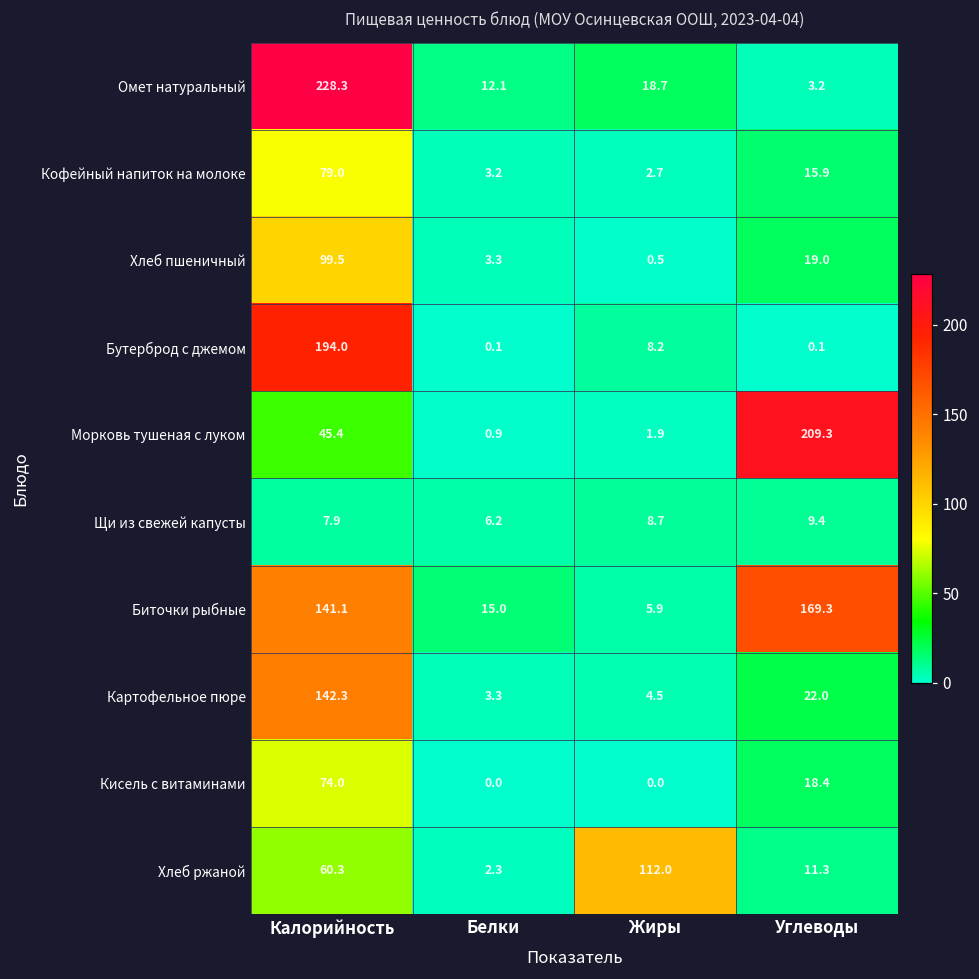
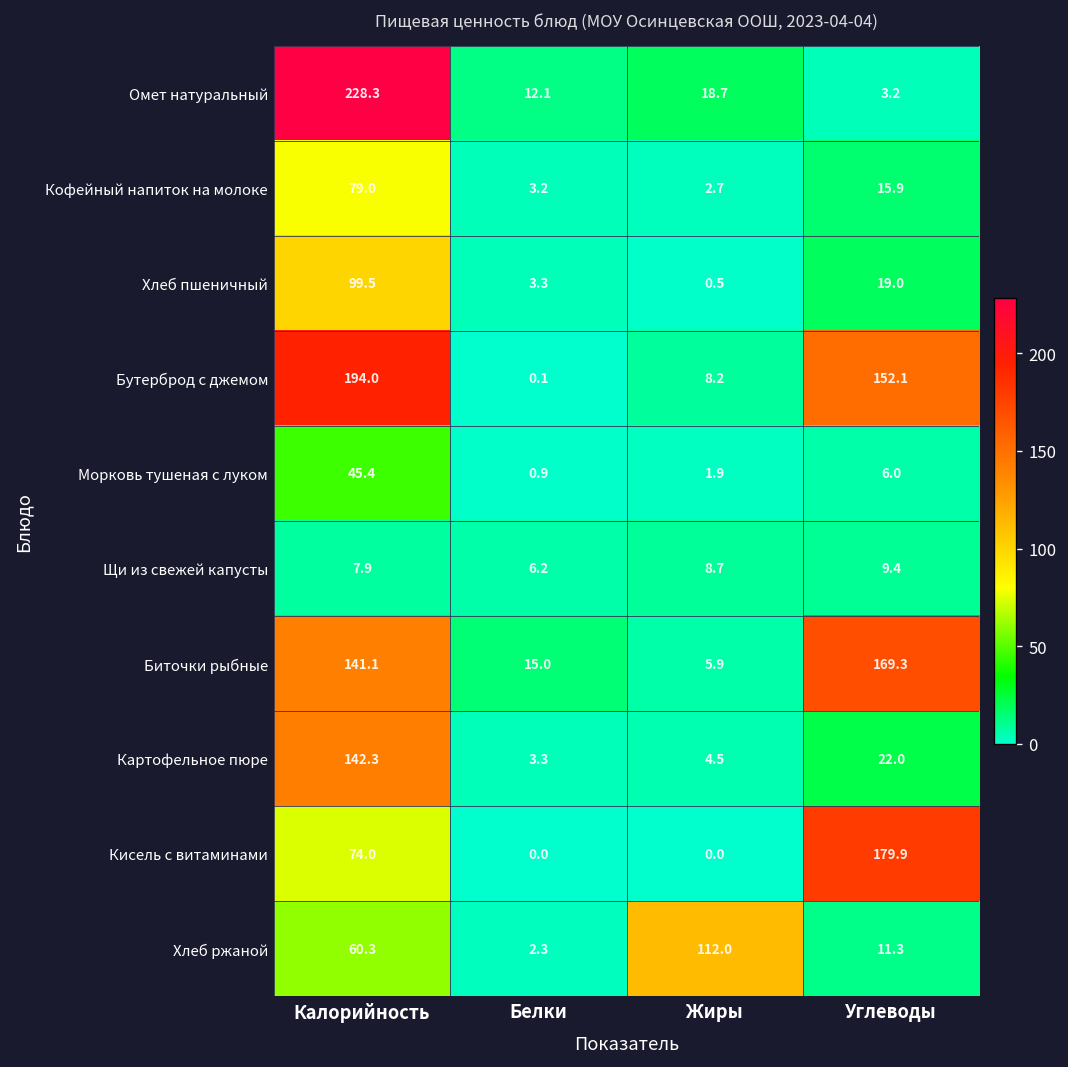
Бутерброд с джемом, Углеводы: 0.1 -> 152.1
Морковь тушеная с луком, Углеводы: 209.3 -> 6.0
Кисель с витаминами, Углеводы: 18.4 -> 179.9
